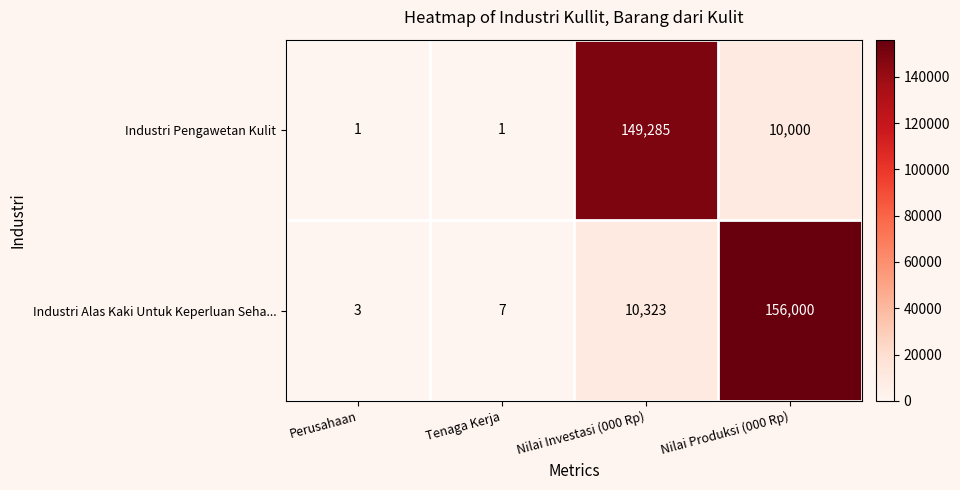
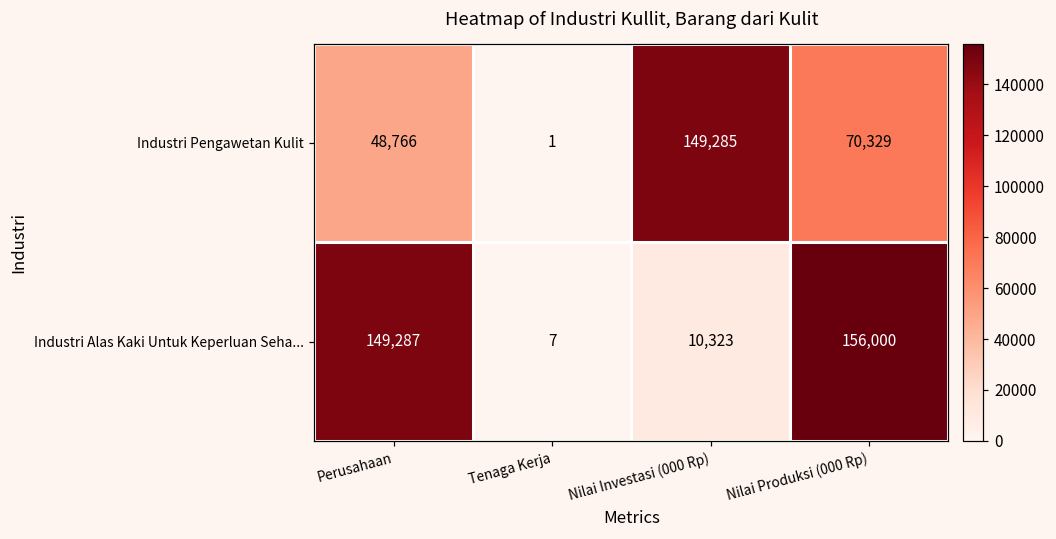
Industri Pengawetan Kulit, Perusahaan: 1 -> 48,766
Industri Pengawetan Kulit, Nilai Produksi (000 Rp): 10,000 -> 70,329
Industri Alas Kaki Untuk Keperluan Seha..., Perusahaan: 3 -> 149,287
